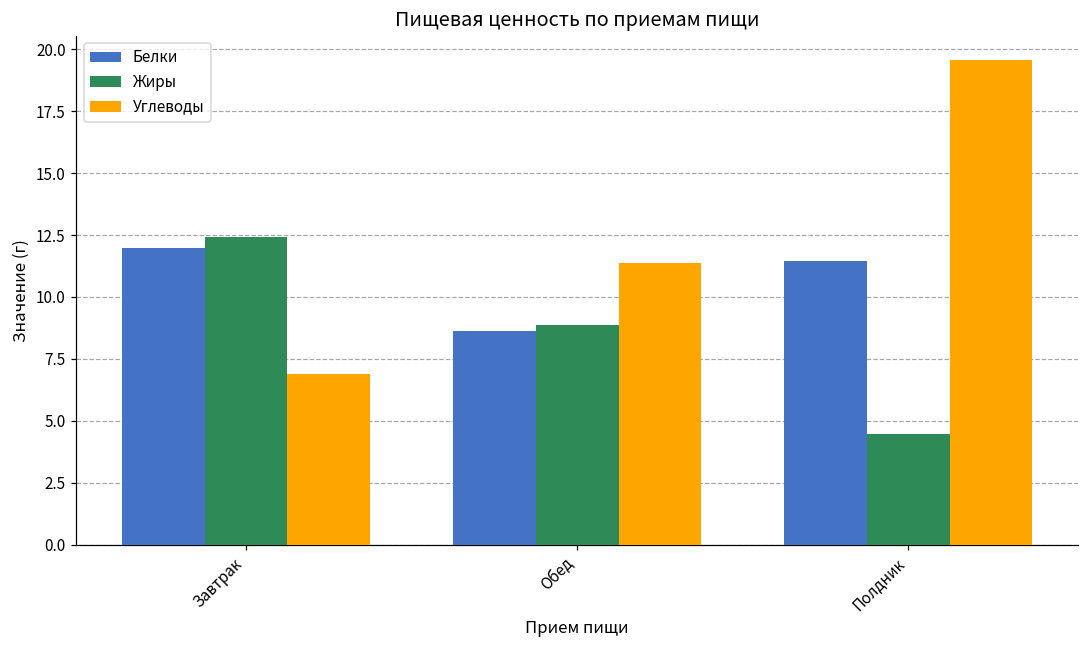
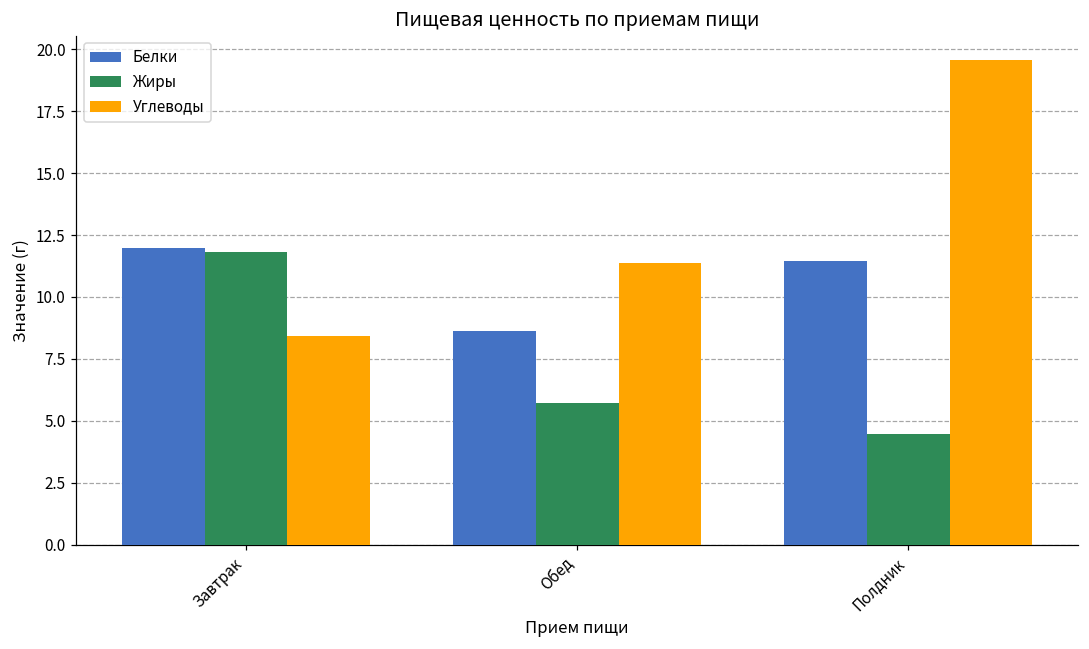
Жиры, Завтрак: 12.4 -> 11.8
Углеводы, Завтрак: 6.9 -> 8.4
Жиры, Обед: 8.9 -> 5.7
